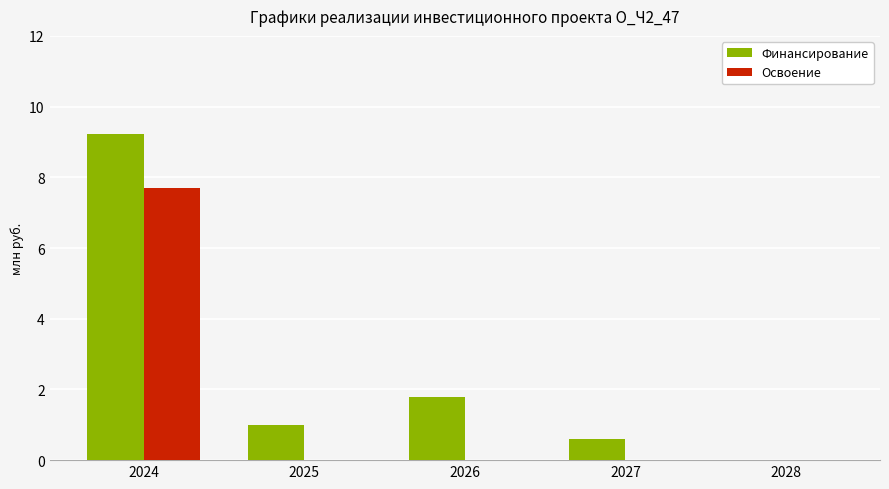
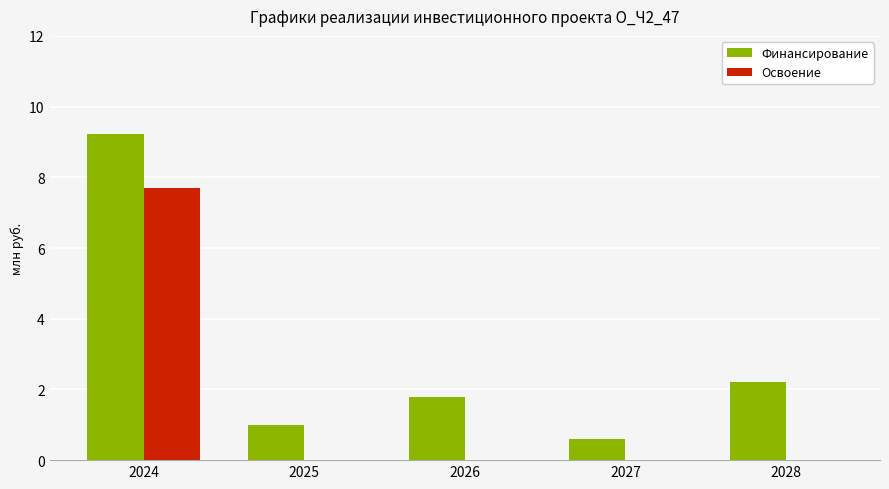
Финансирование, 2028: 0.0 -> 2.2
